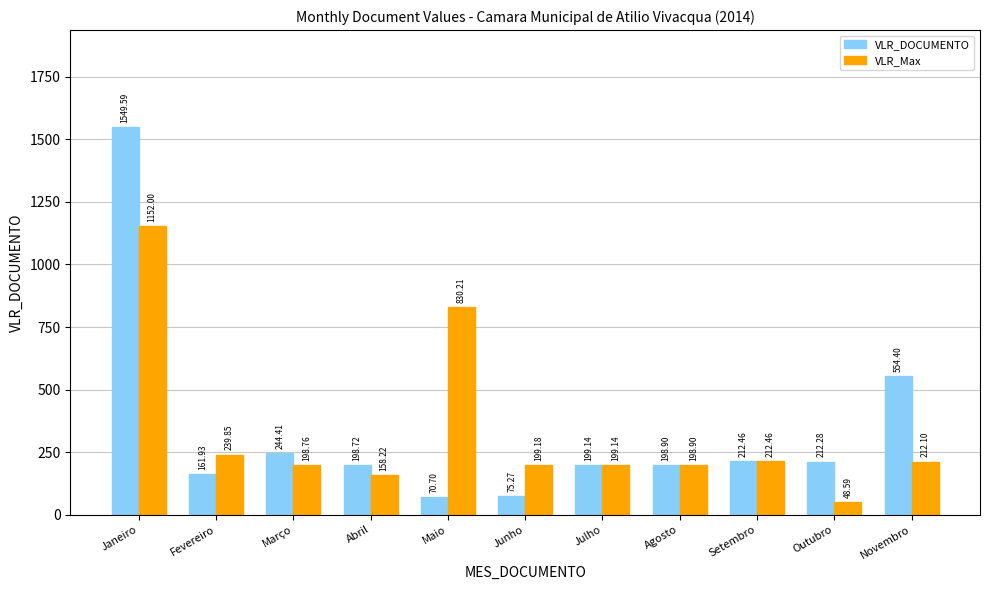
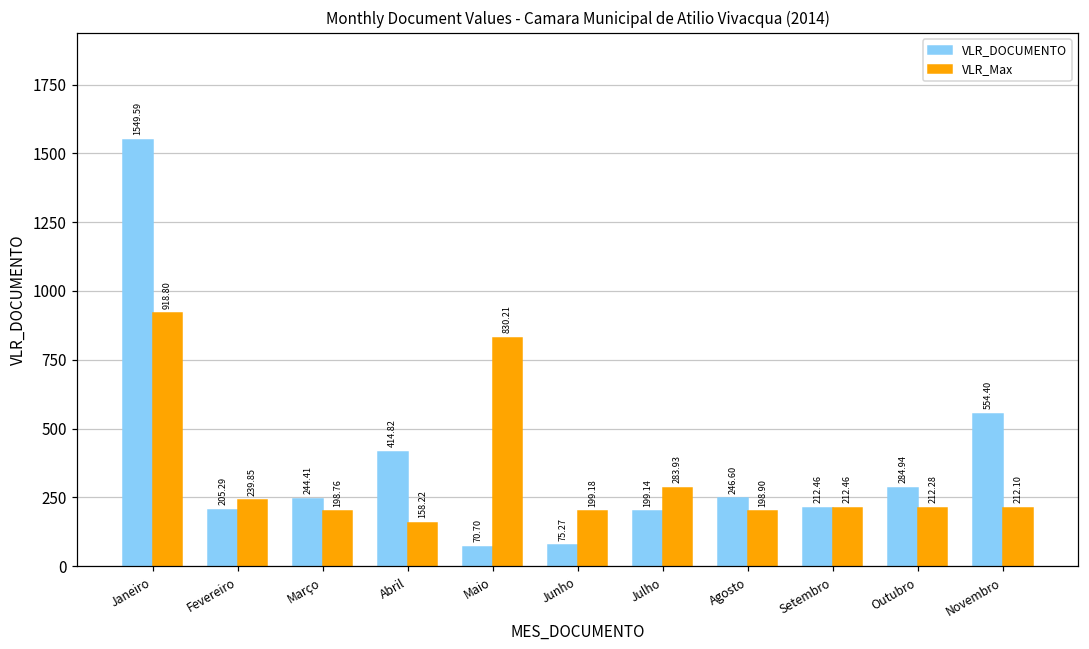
VLR_Max, Janeiro: 1152.00 -> 918.80
VLR_DOCUMENTO, Fevereiro: 161.93 -> 205.29
VLR_DOCUMENTO, Abril: 198.72 -> 414.82
VLR_Max, Julho: 199.14 -> 283.93
VLR_DOCUMENTO, Agosto: 198.90 -> 246.60
VLR_DOCUMENTO, Outubro: 212.28 -> 284.94
VLR_Max, Outubro: 48.59 -> 212.28
